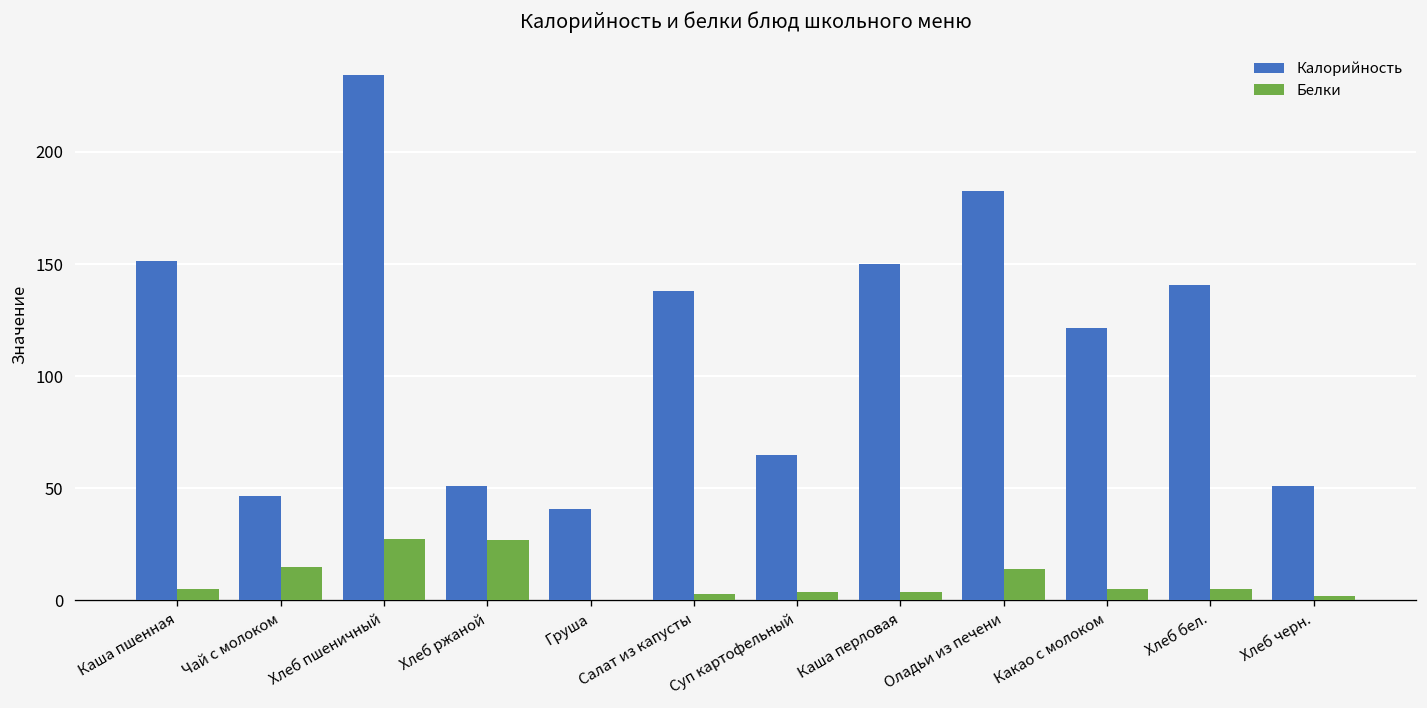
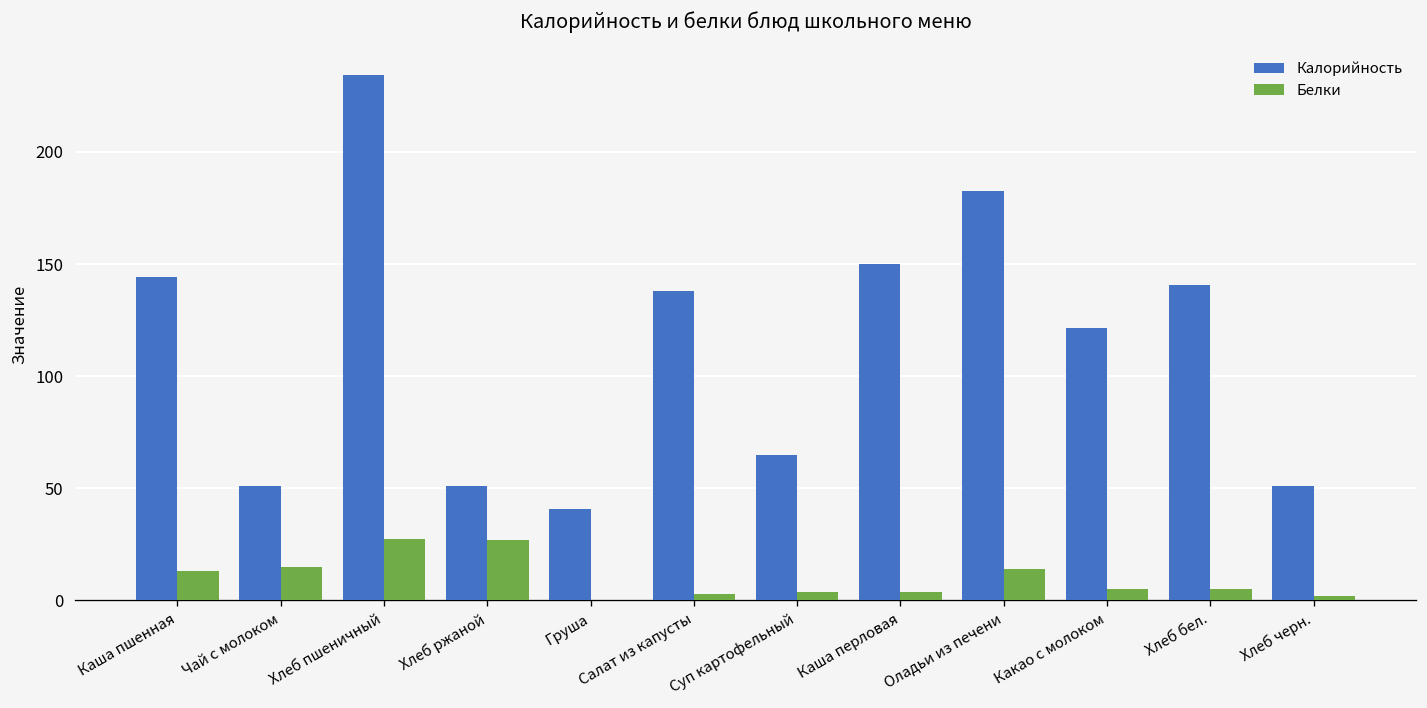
Калорийность, Каша пшенная: 151 -> 144
Белки, Каша пшенная: 5 -> 13
Калорийность, Чай с молоком: 47 -> 51
